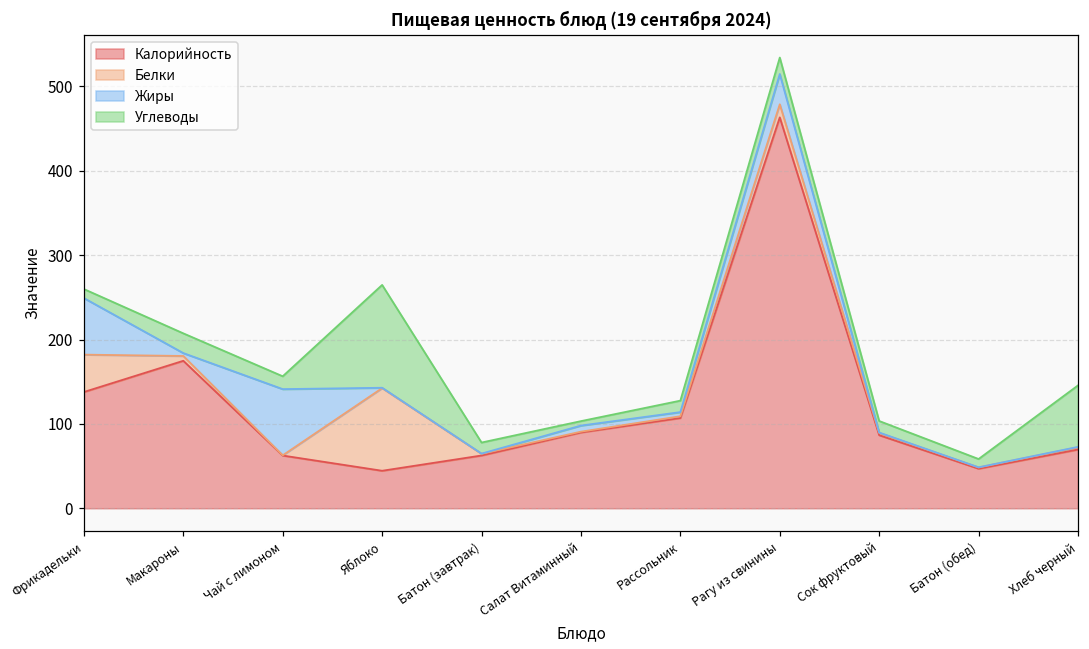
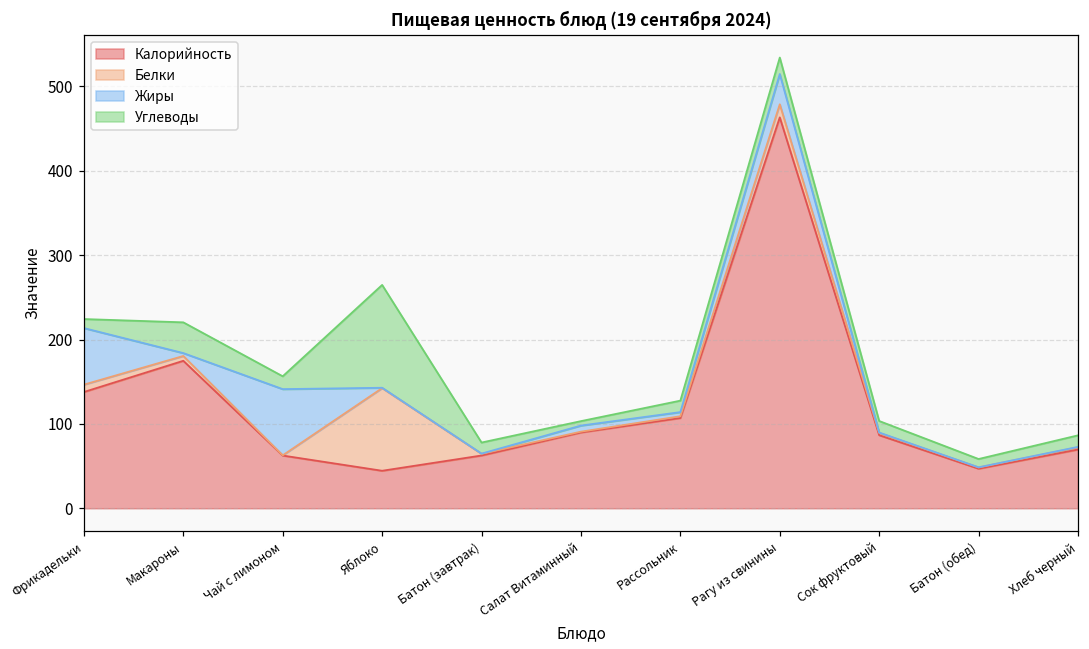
Белки, Фрикадельки: 40 -> 10
Углеводы, Макароны: 20 -> 40
Углеводы, Хлеб черный: 70 -> 10
